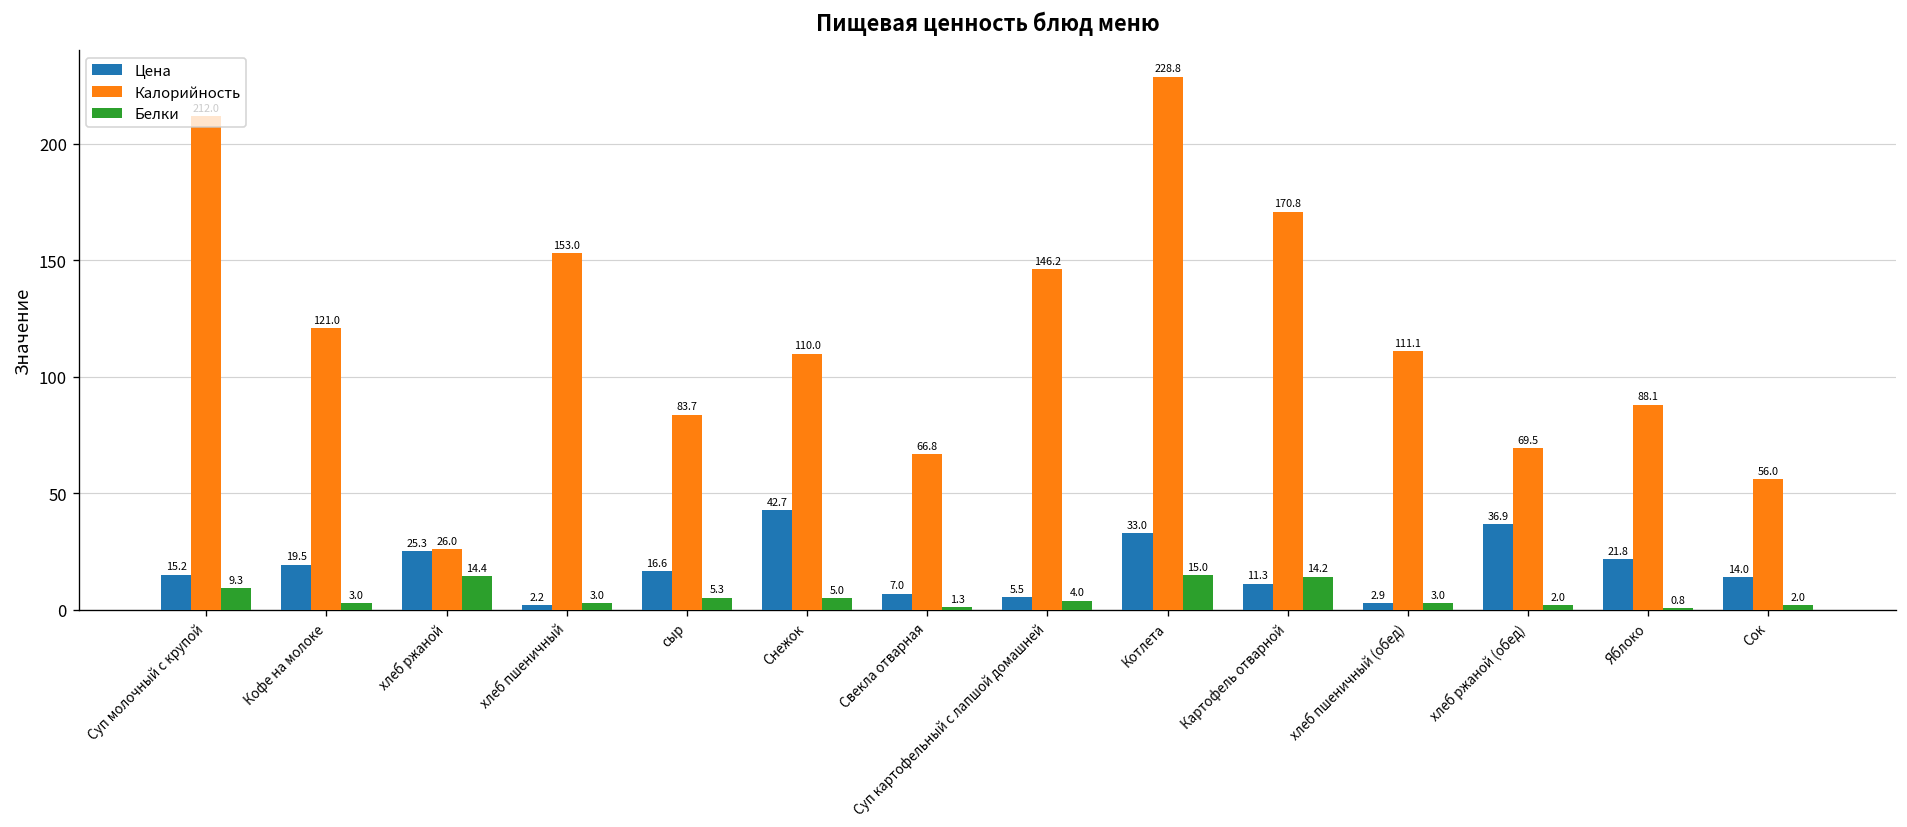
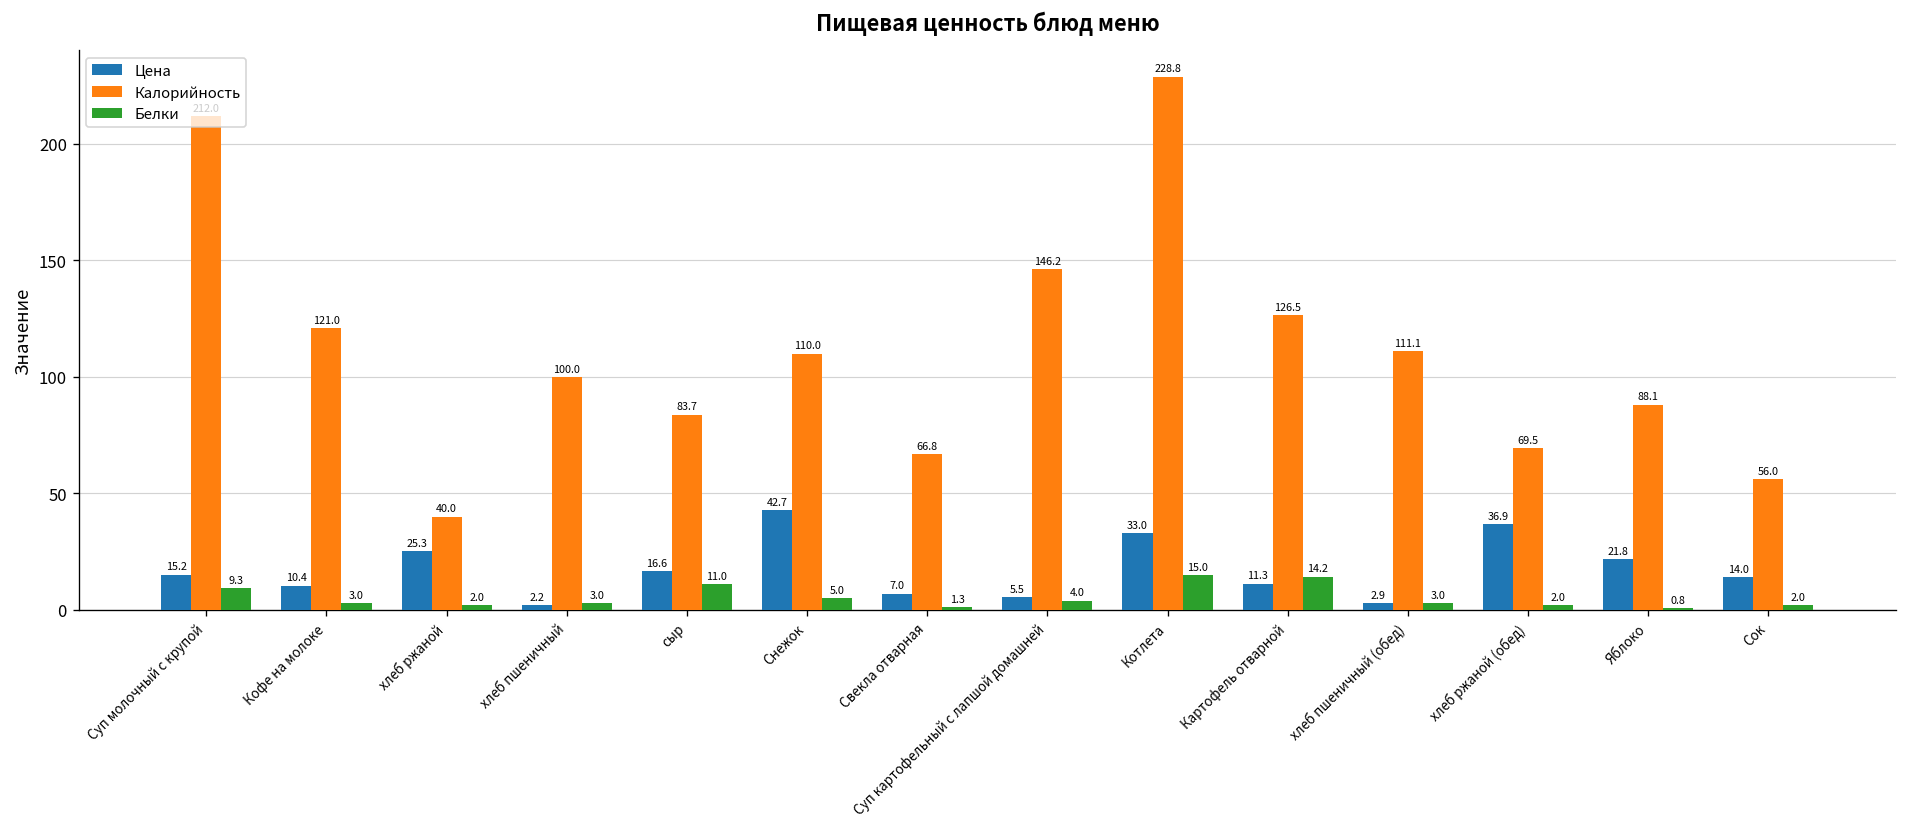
Цена, Кофе на молоке: 19.5 -> 10.4
Калорийность, хлеб ржаной: 26.0 -> 40.0
Белки, хлеб ржаной: 14.4 -> 2.0
Калорийность, хлеб пшеничный: 153.0 -> 100.0
Белки, сыр: 5.3 -> 11.0
Калорийность, Картофель отварной: 170.8 -> 126.5
